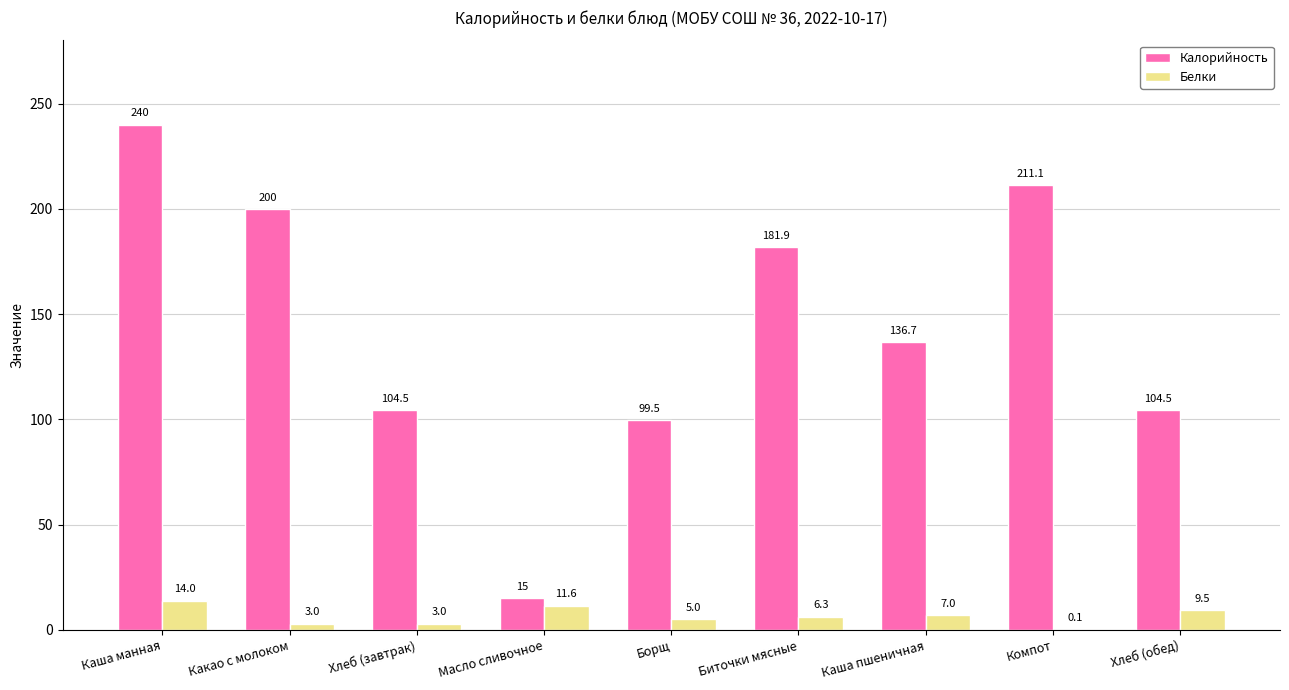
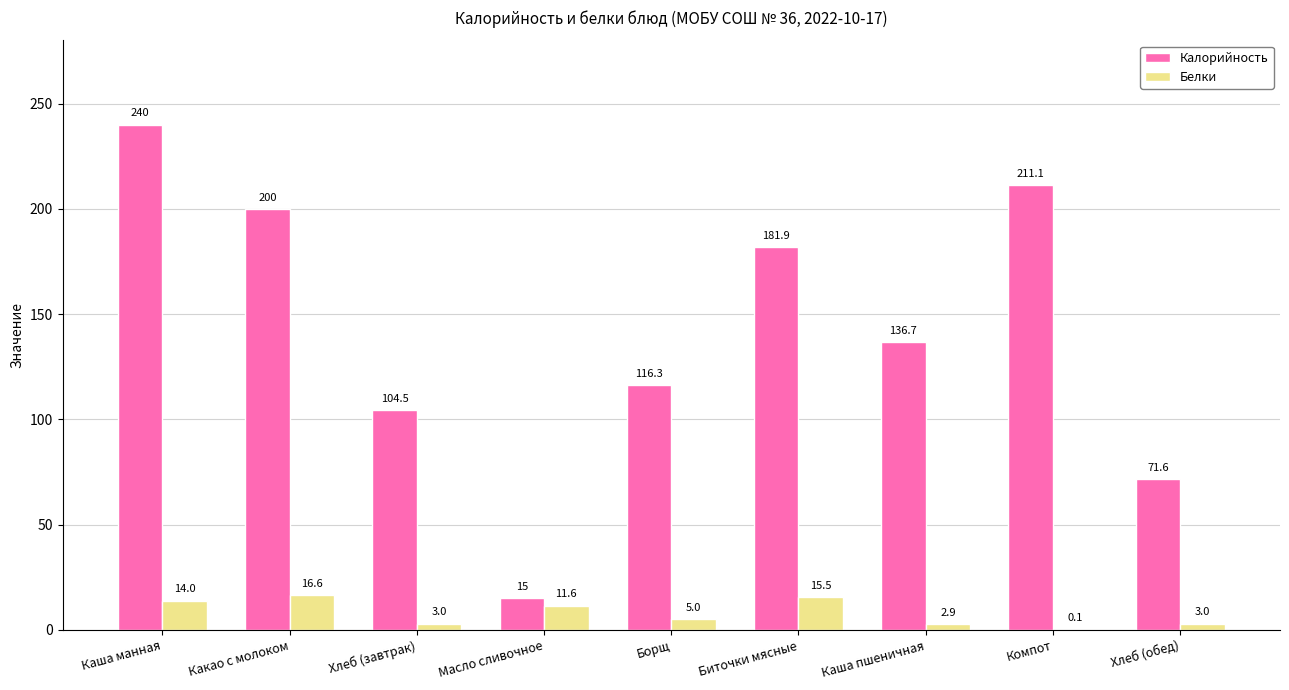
Белки, Какао с молоком: 3.0 -> 16.6
Калорийность, Борщ: 99.5 -> 116.3
Белки, Биточки мясные: 6.3 -> 15.5
Белки, Каша пшеничная: 7.0 -> 2.9
Калорийность, Хлеб (обед): 104.5 -> 71.6
Белки, Хлеб (обед): 9.5 -> 3.0
